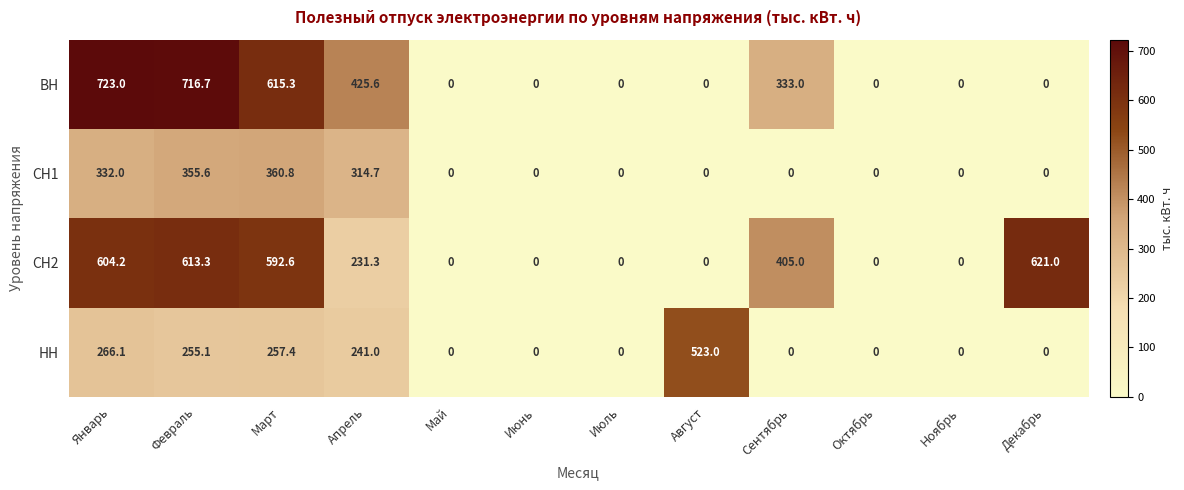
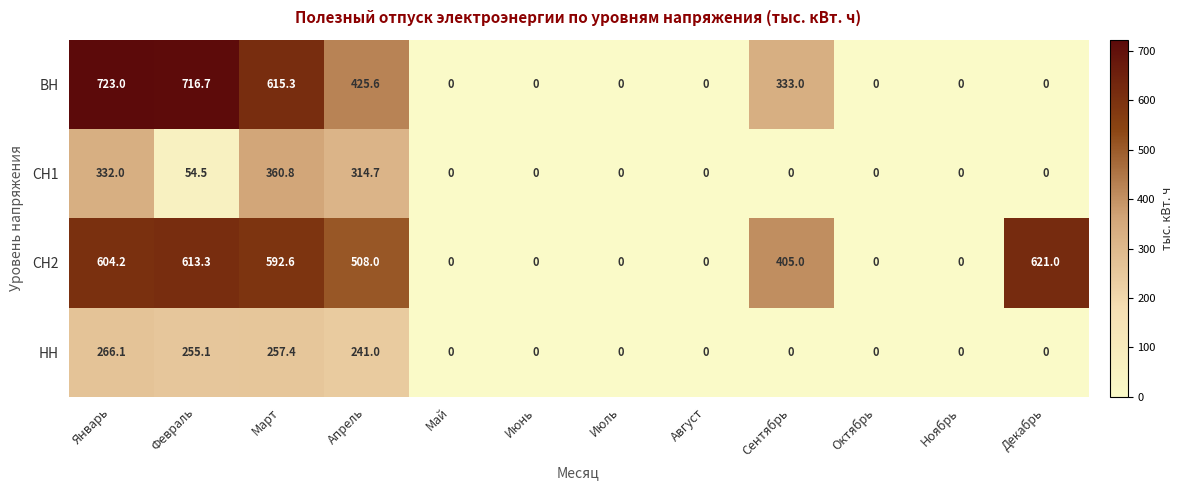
СН1, Февраль: 355.6 -> 54.5
СН2, Апрель: 231.3 -> 508.0
НН, Август: 523.0 -> 0
